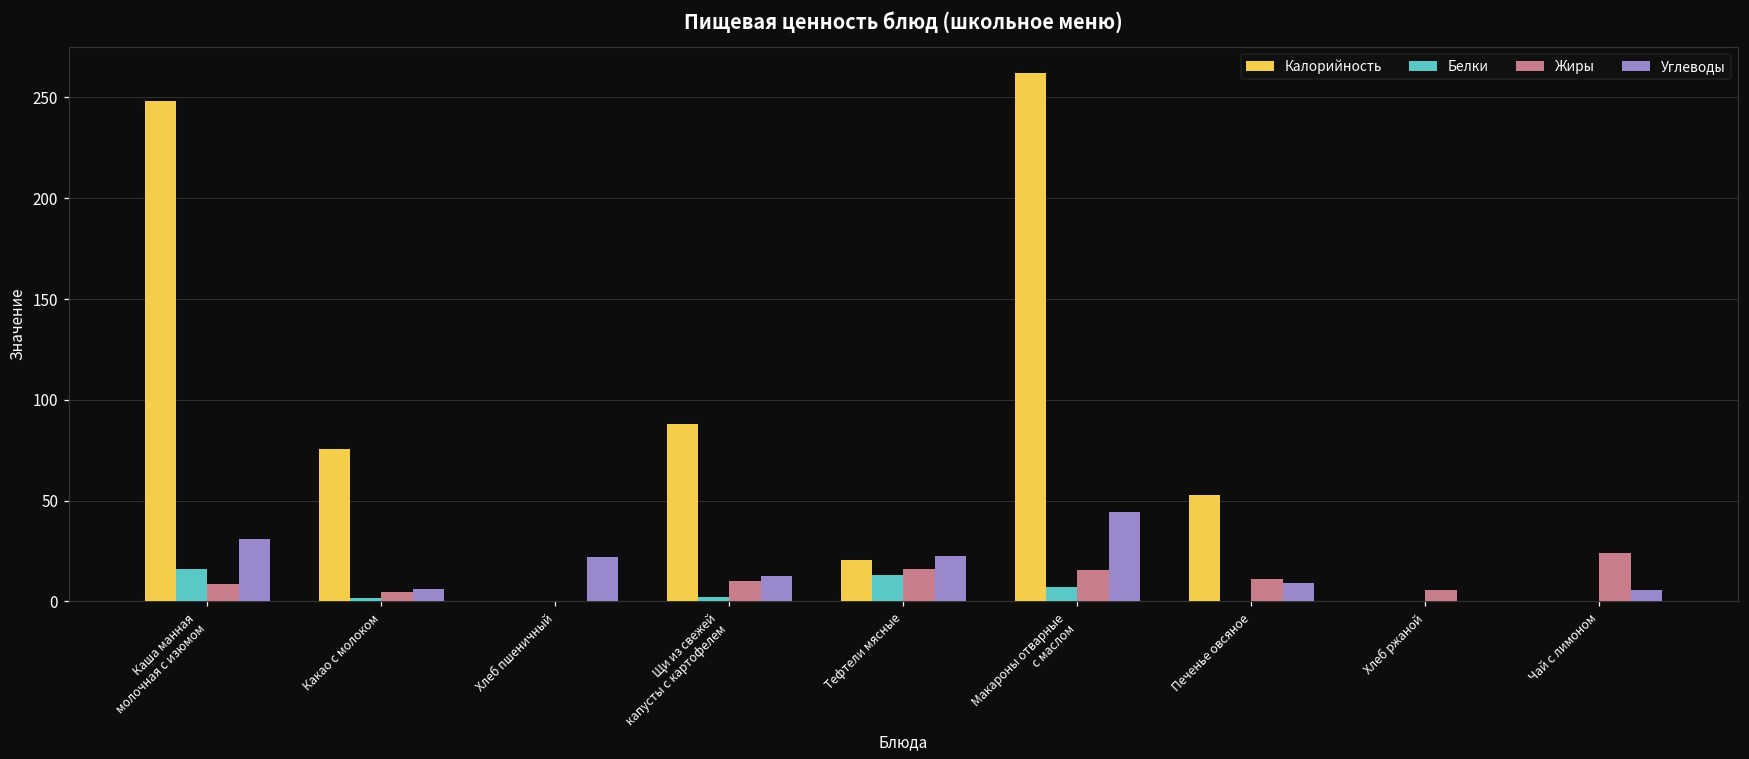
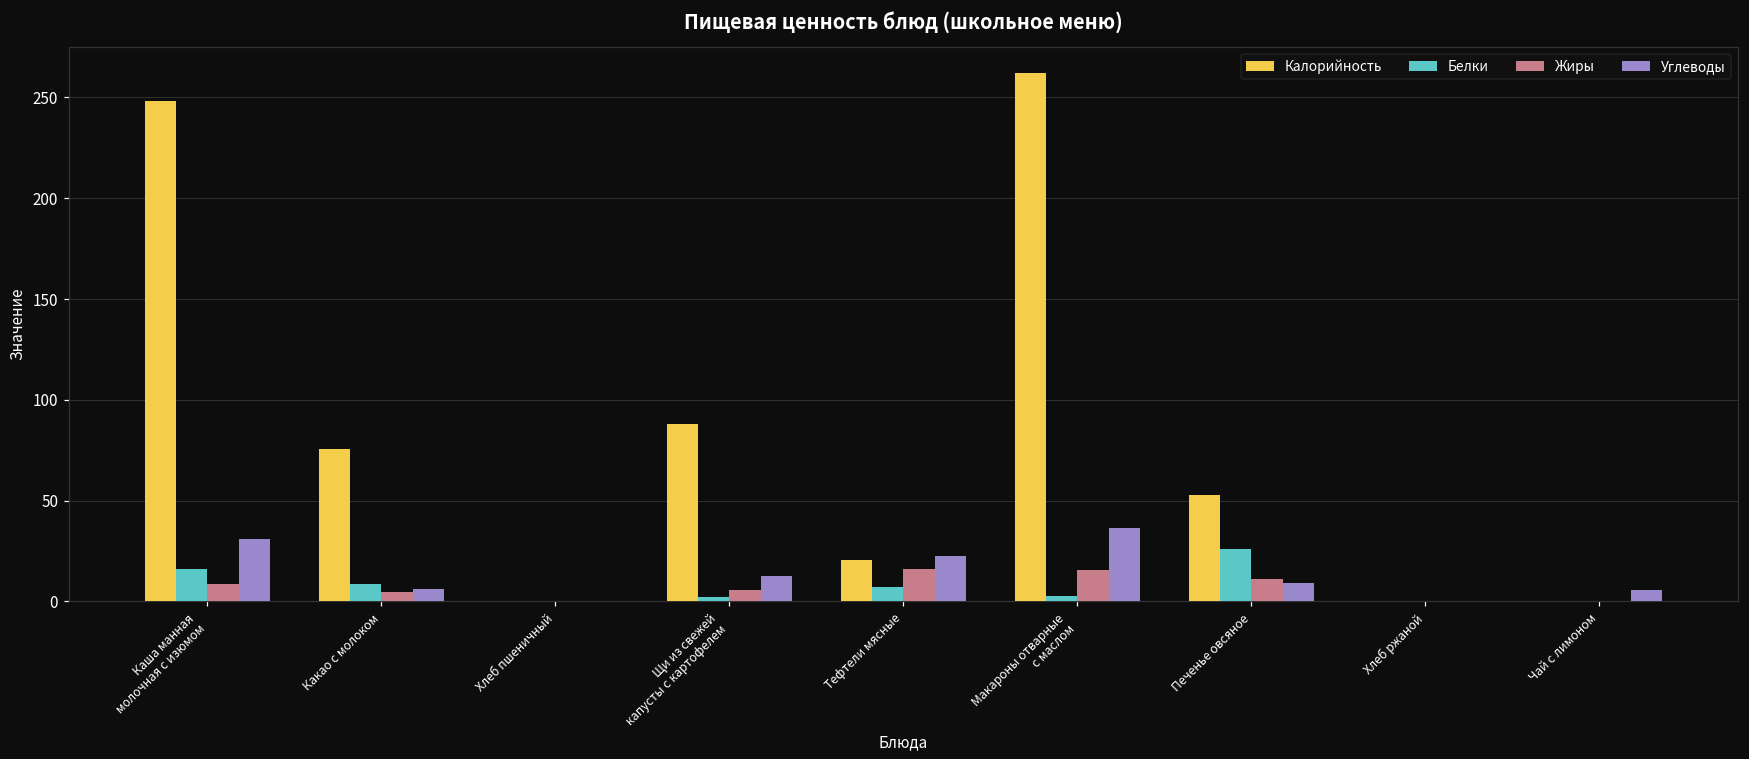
Белки, Какао с молоком: 2 -> 9
Углеводы, Хлеб пшеничный: 22 -> 0
Жиры, Щи из свежей капусты с картофелем: 10 -> 6
Белки, Тефтели мясные: 13 -> 7
Белки, Макароны отварные с маслом: 7 -> 3
Углеводы, Макароны отварные с маслом: 45 -> 37
Белки, Печенье овсяное: 0 -> 26
Жиры, Хлеб ржаной: 6 -> 0
Жиры, Чай с лимоном: 24 -> 0
